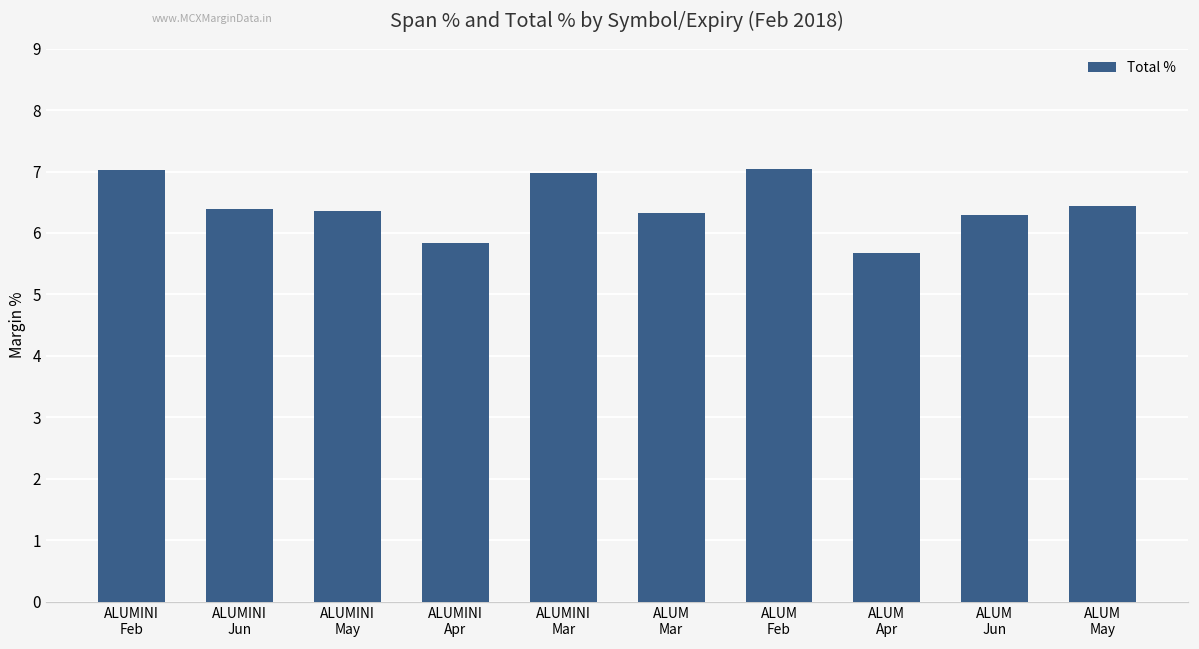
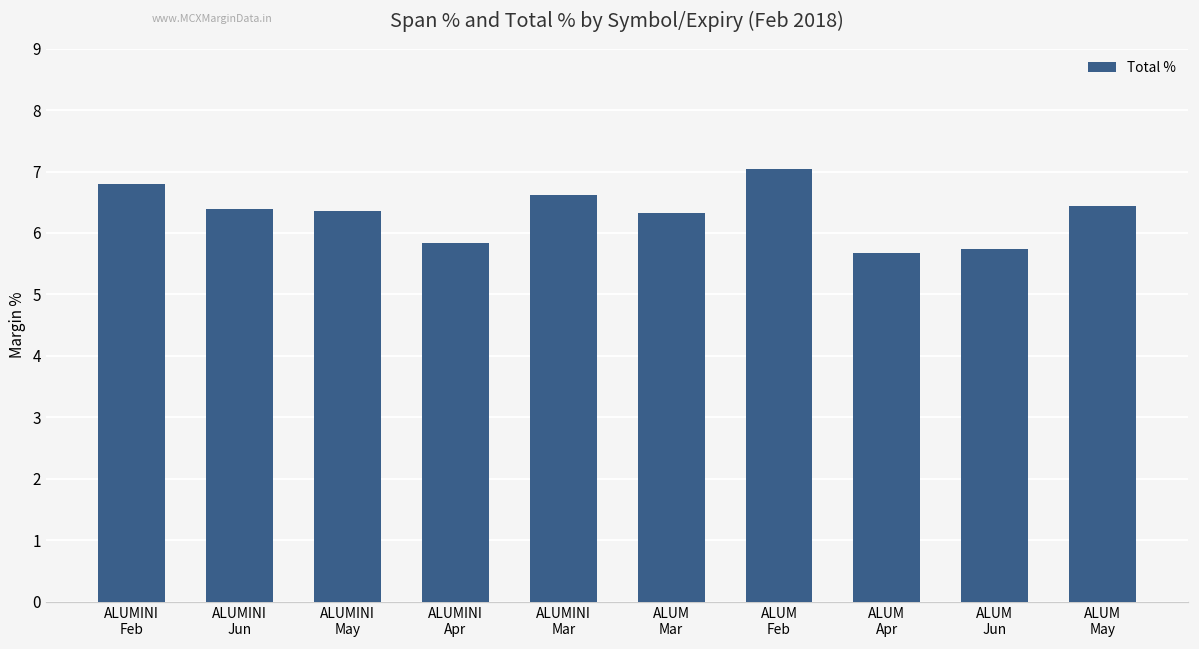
ALUMINI Feb: 7.0 -> 6.8
ALUMINI Mar: 7.0 -> 6.6
ALUM Jun: 6.3 -> 5.7
